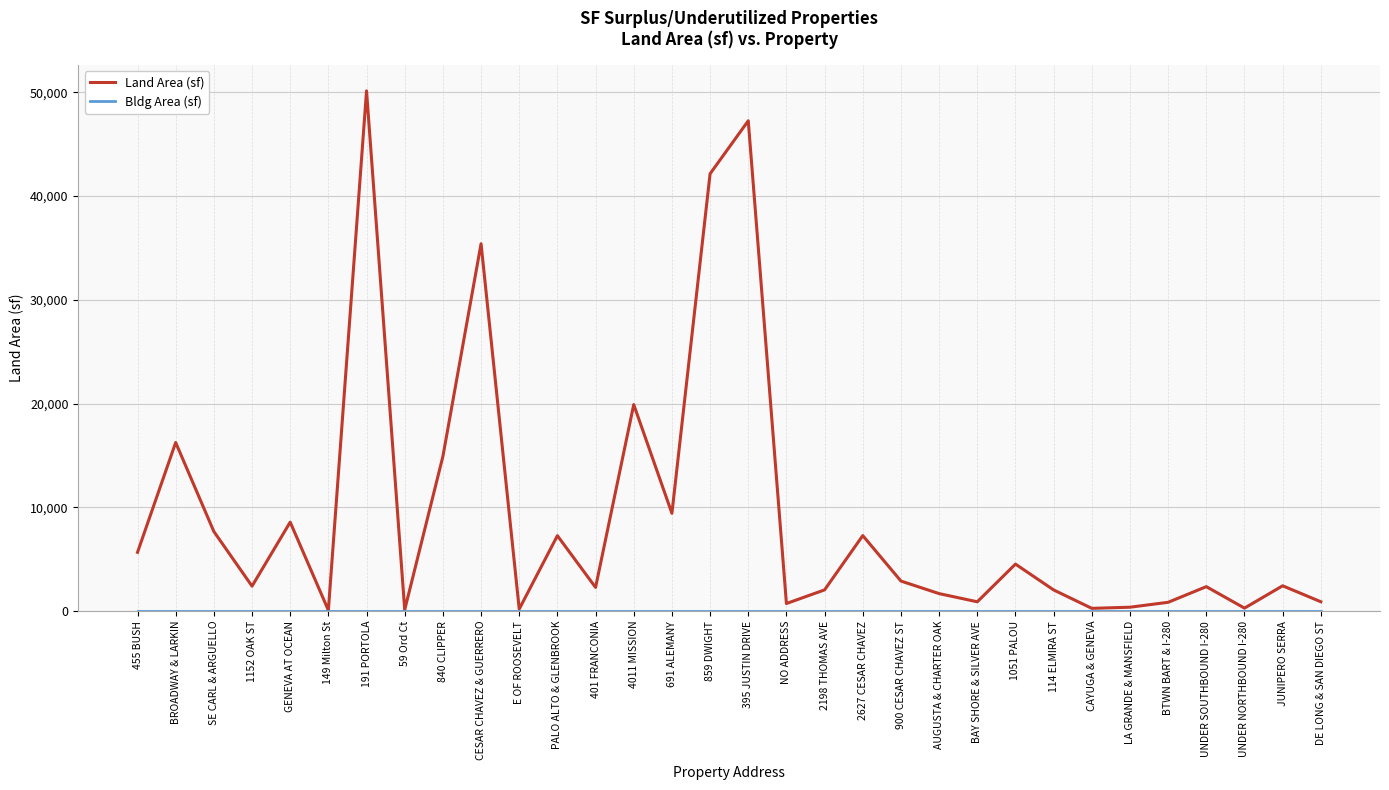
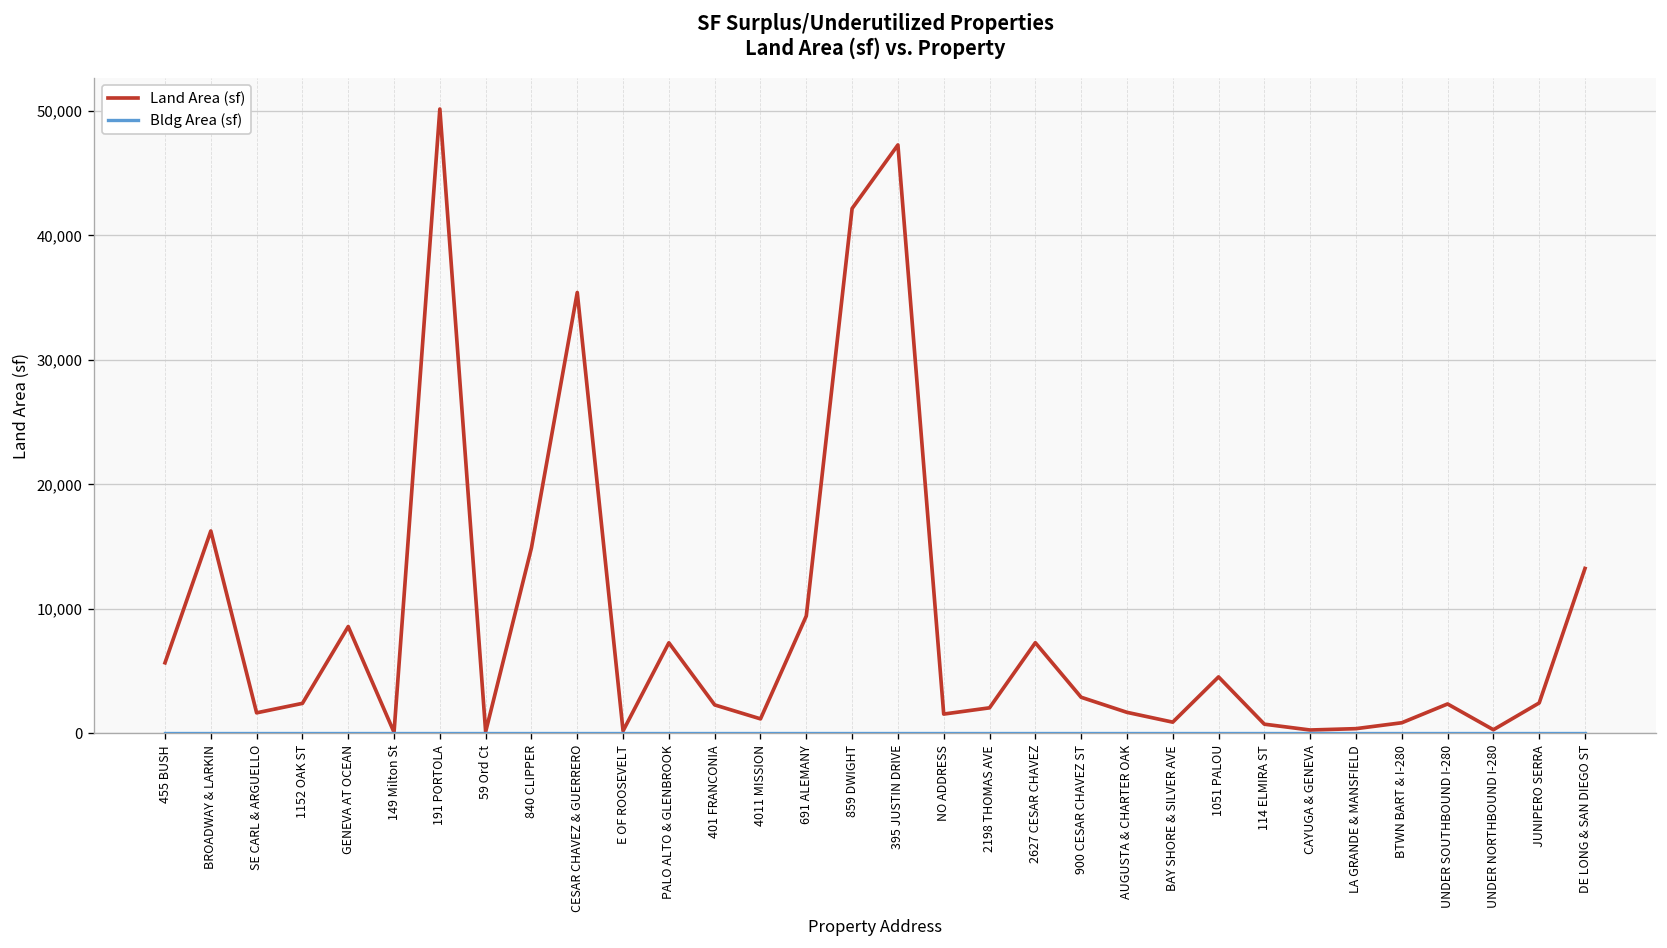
Land Area (sf), SE CARL & ARGUELLO: 7,700 -> 1,600
Land Area (sf), 4011 MISSION: 19,900 -> 1,200
Land Area (sf), NO ADDRESS: 700 -> 1,500
Land Area (sf), 114 ELMIRA ST: 2,000 -> 700
Land Area (sf), DE LONG & SAN DIEGO ST: 900 -> 13,200
